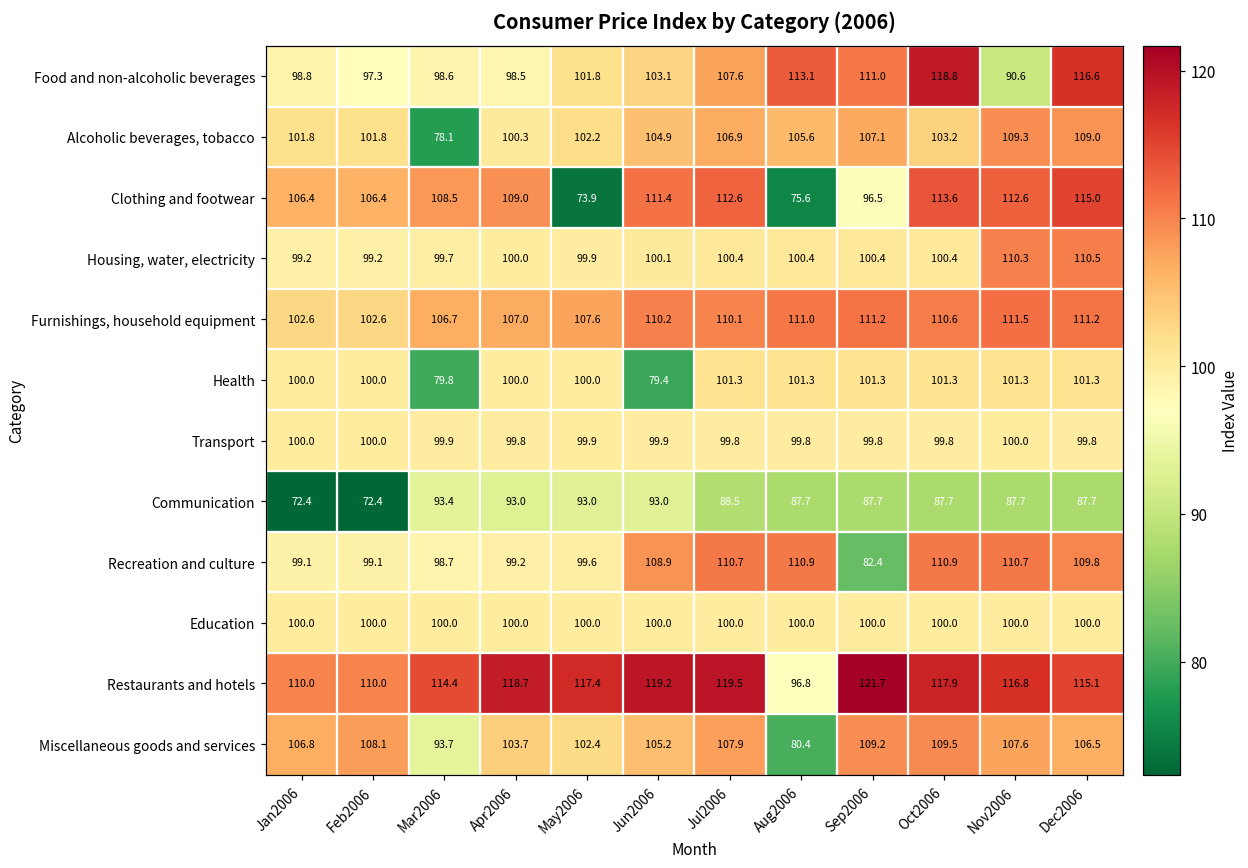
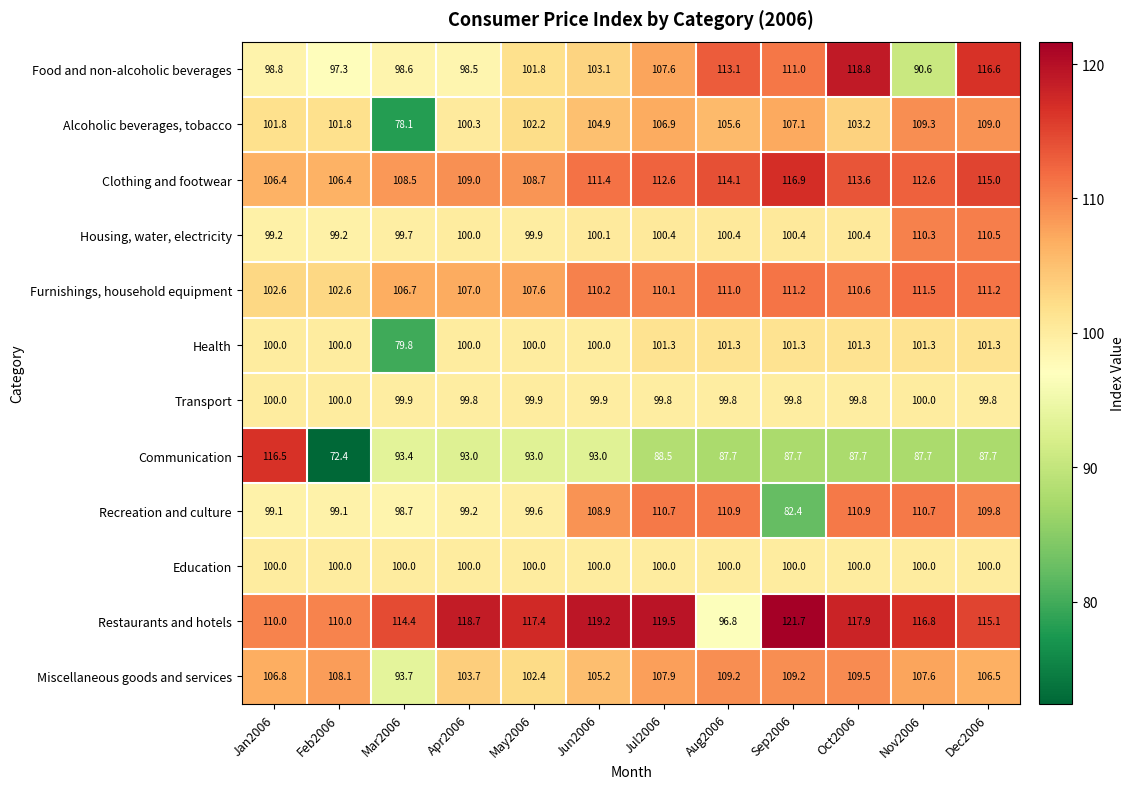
Clothing and footwear, May2006: 73.9 -> 108.7
Clothing and footwear, Aug2006: 75.6 -> 114.1
Clothing and footwear, Sep2006: 96.5 -> 116.9
Health, Jun2006: 79.4 -> 100.0
Communication, Jan2006: 72.4 -> 116.5
Miscellaneous goods and services, Aug2006: 80.4 -> 109.2
